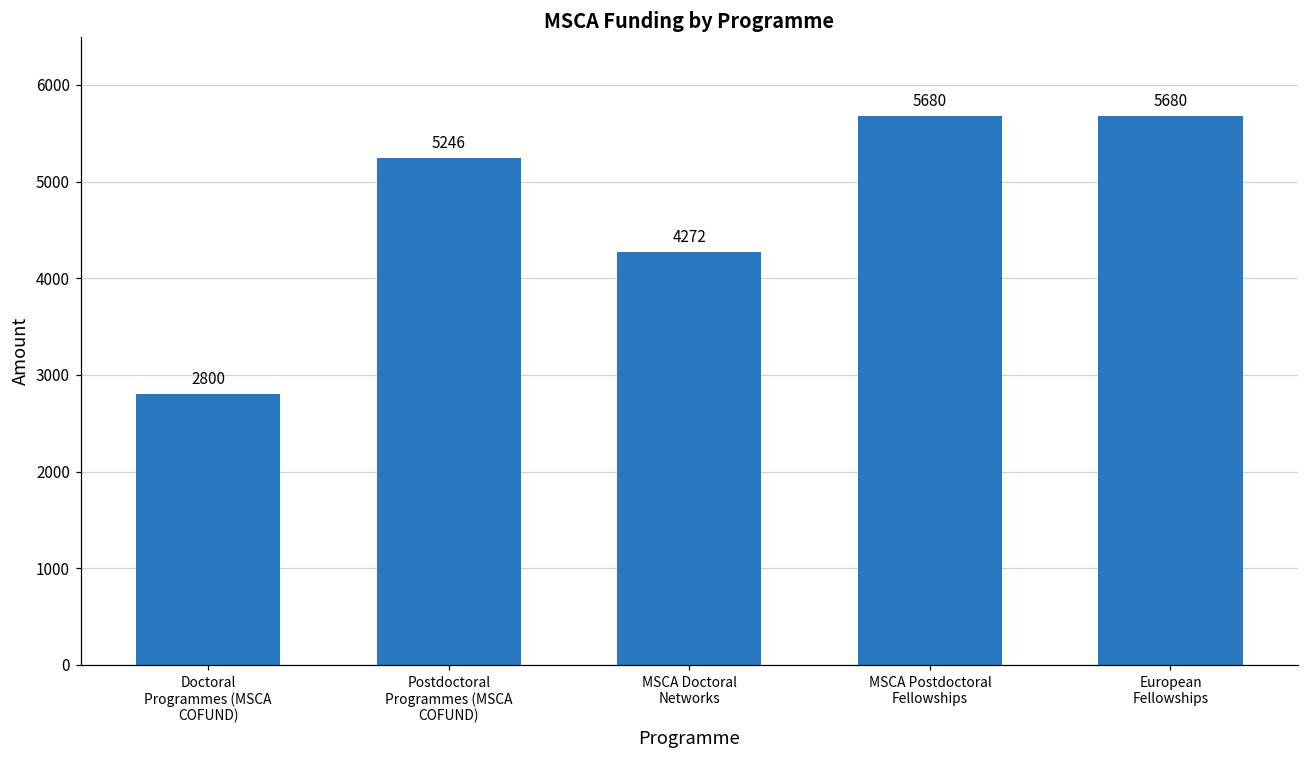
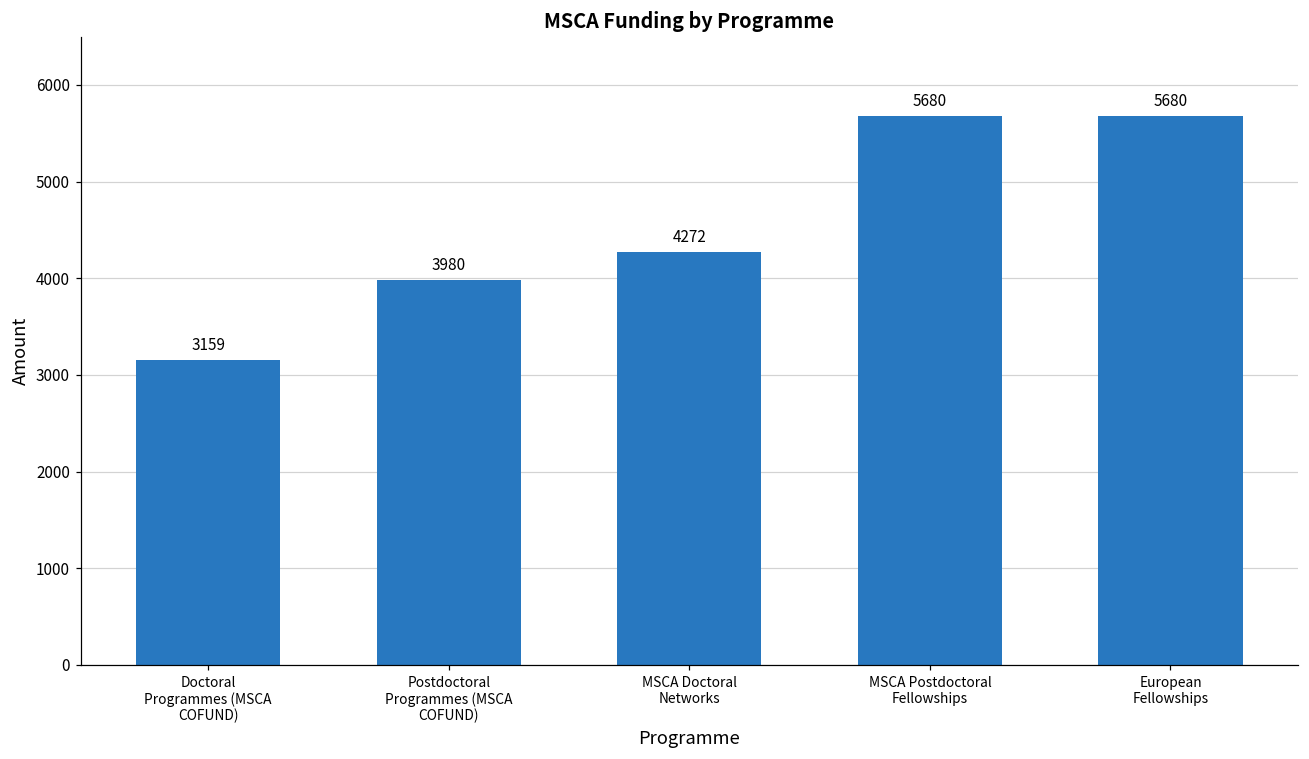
Doctoral Programmes (MSCA COFUND): 2800 -> 3159
Postdoctoral Programmes (MSCA COFUND): 5246 -> 3980
